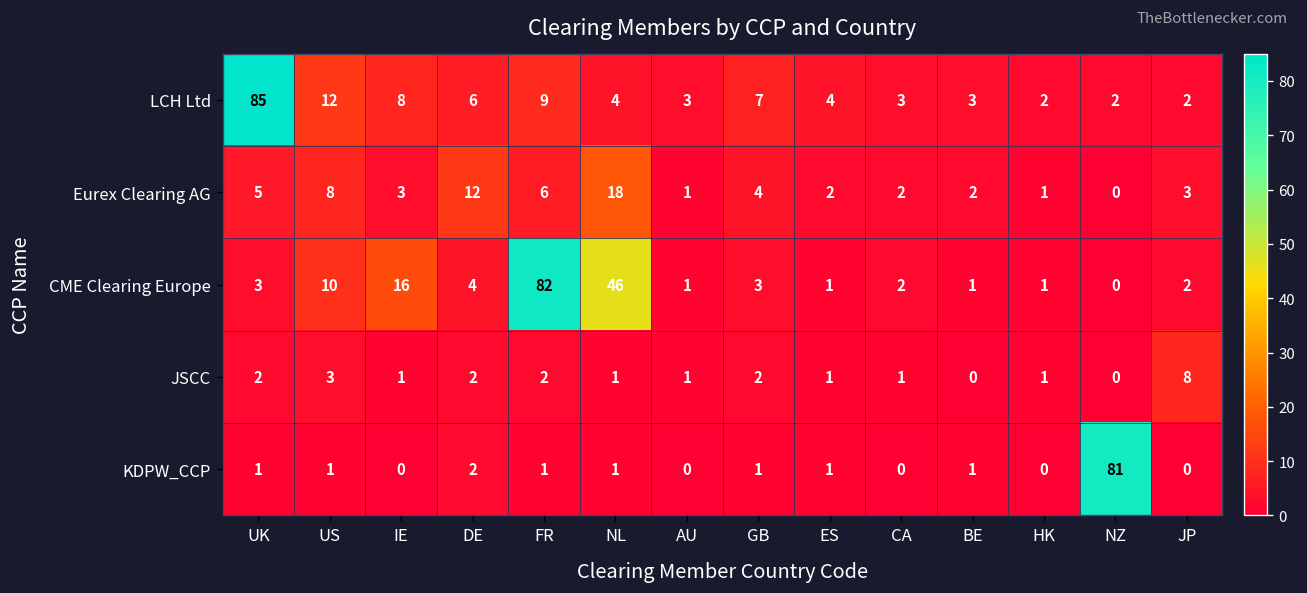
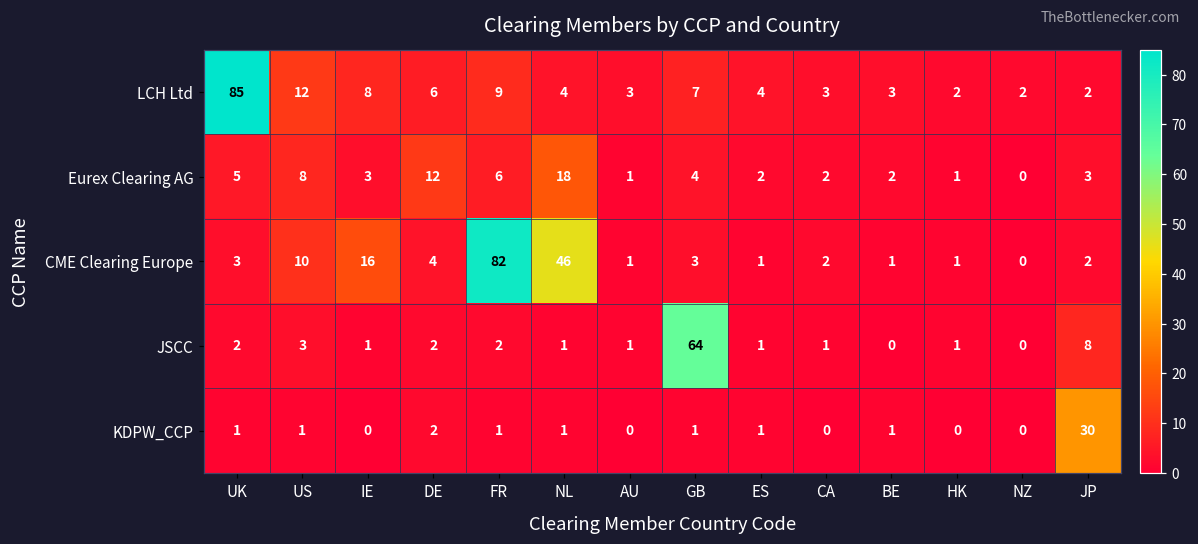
JSCC, GB: 2 -> 64
KDPW_CCP, NZ: 81 -> 0
KDPW_CCP, JP: 0 -> 30
